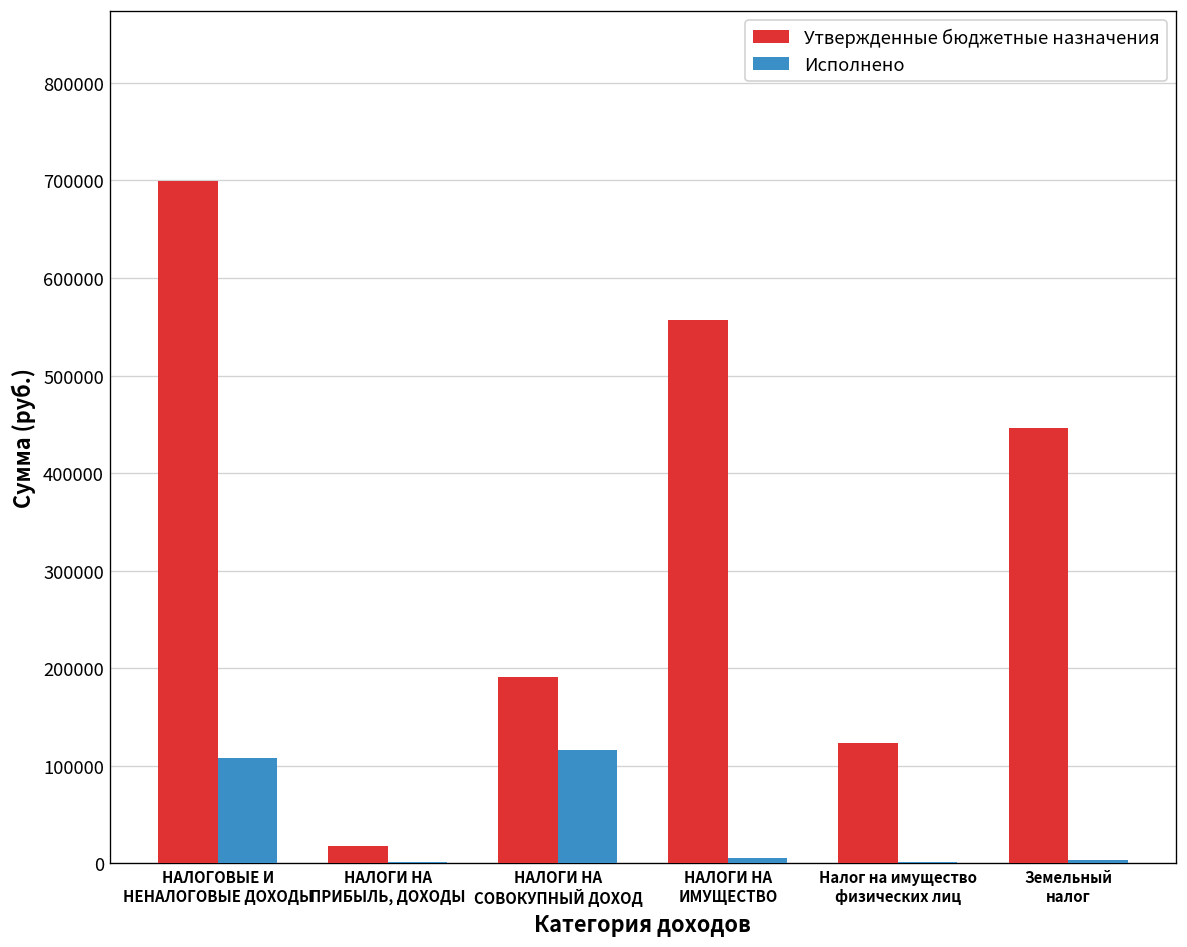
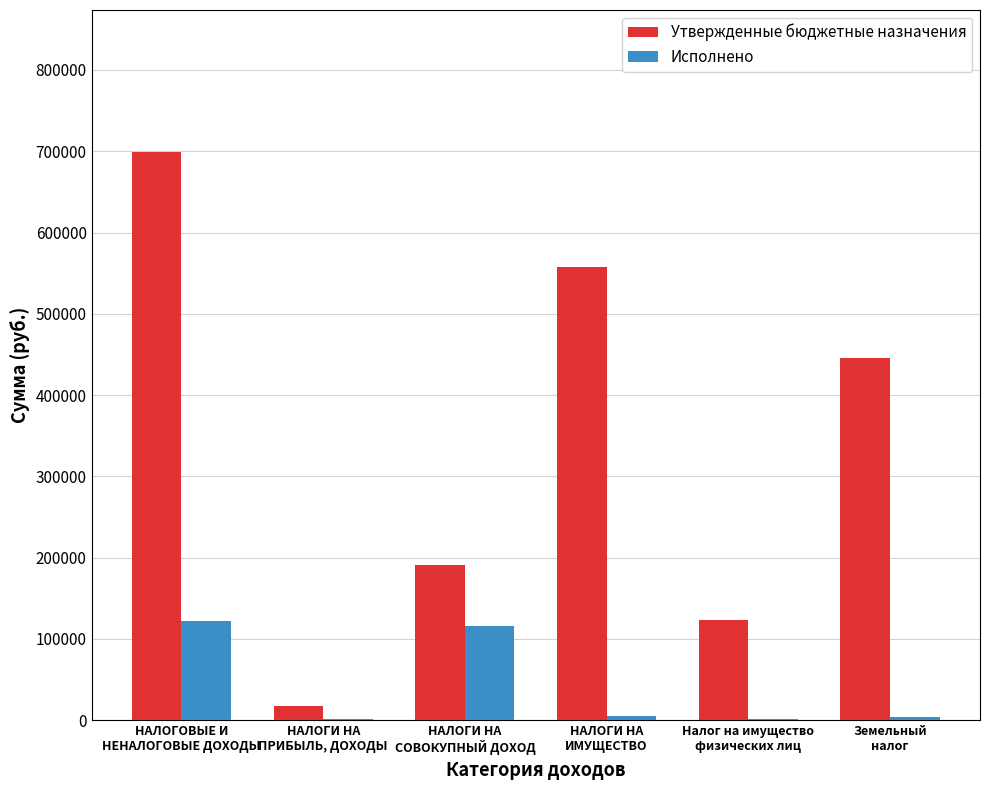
Исполнено, НАЛОГОВЫЕ И НЕНАЛОГОВЫЕ ДОХОДЫ: 110000 -> 120000
